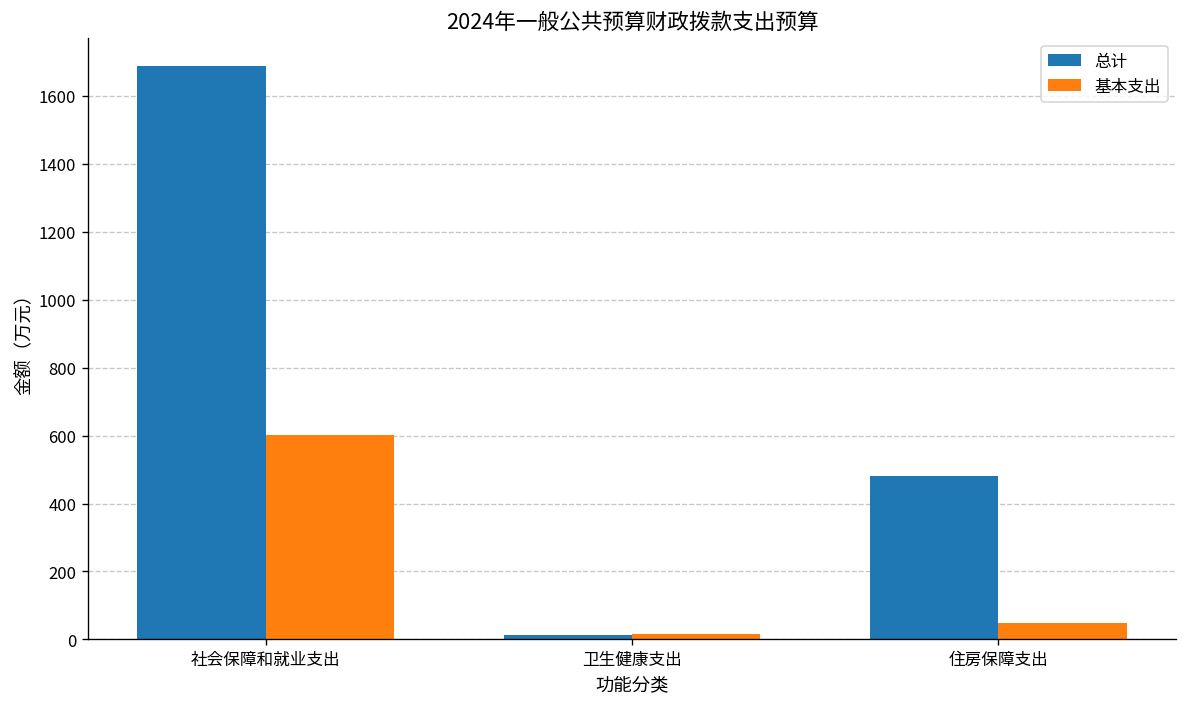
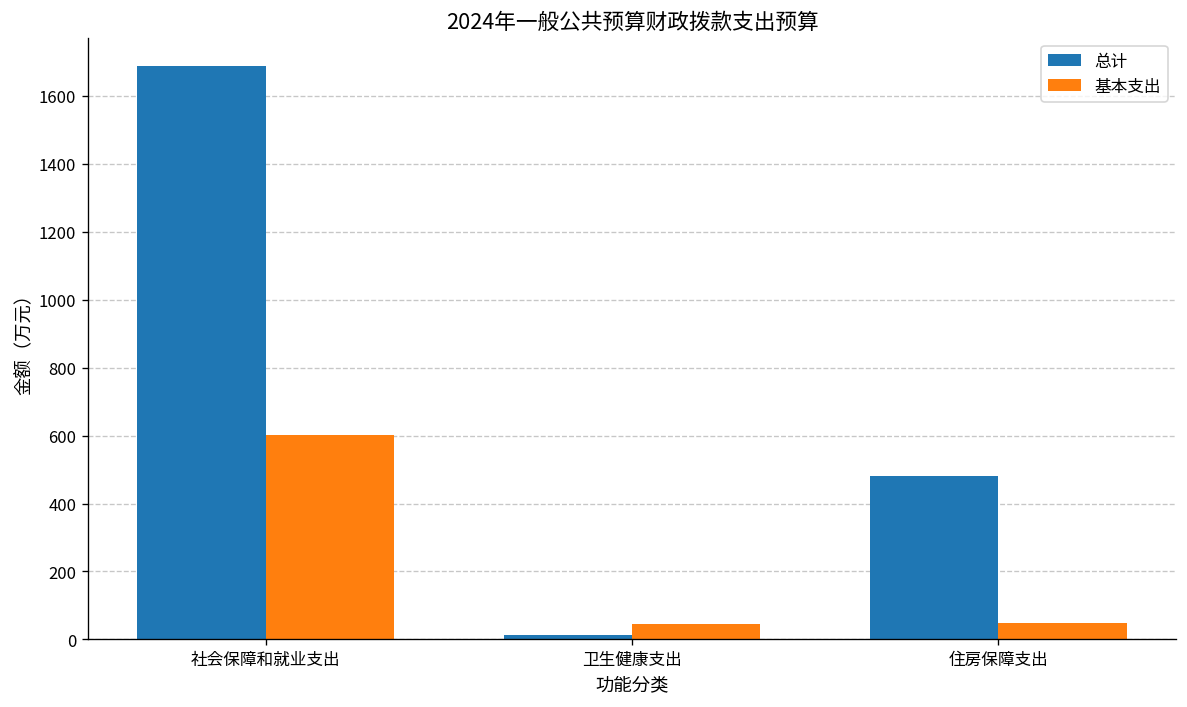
基本支出, 卫生健康支出: 20 -> 50
